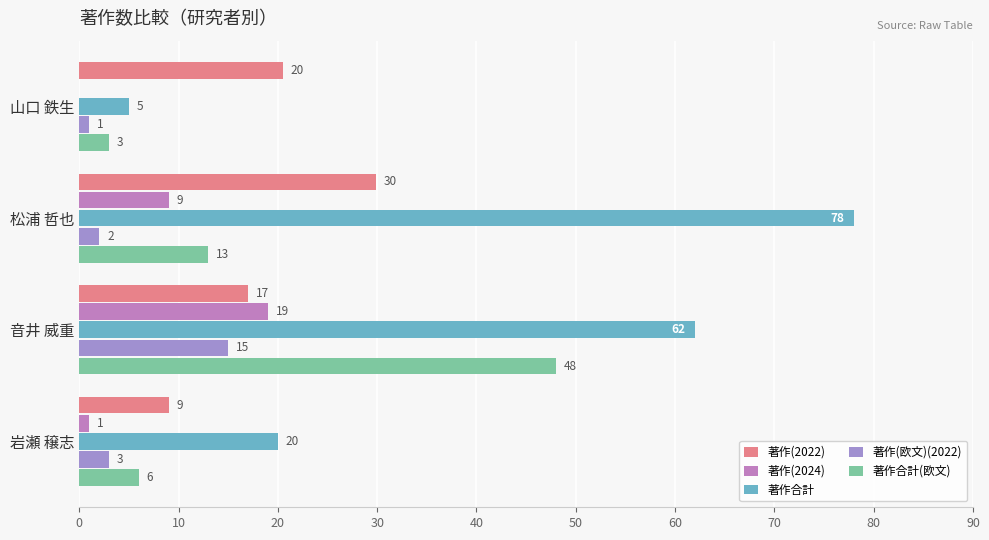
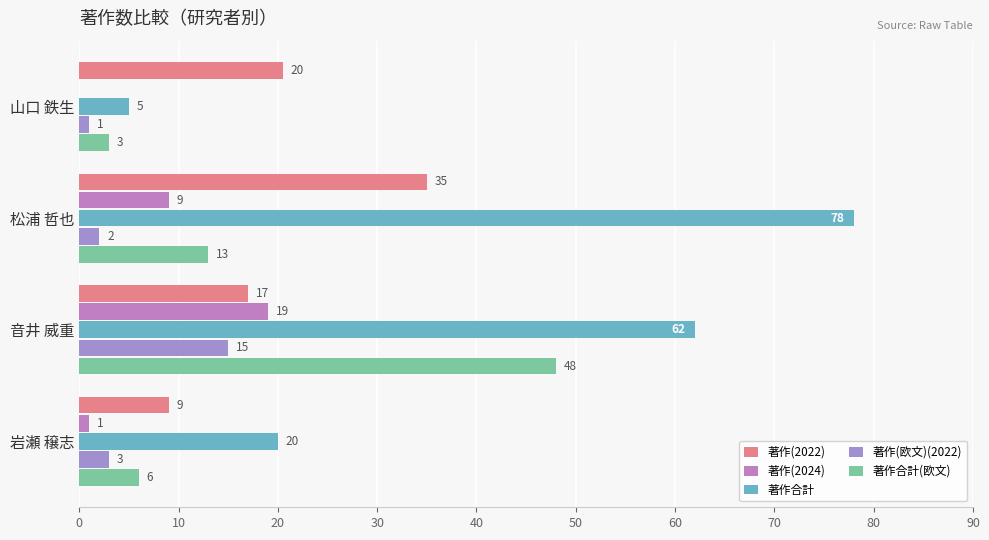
著作(2022), 松浦 哲也: 30 -> 35
